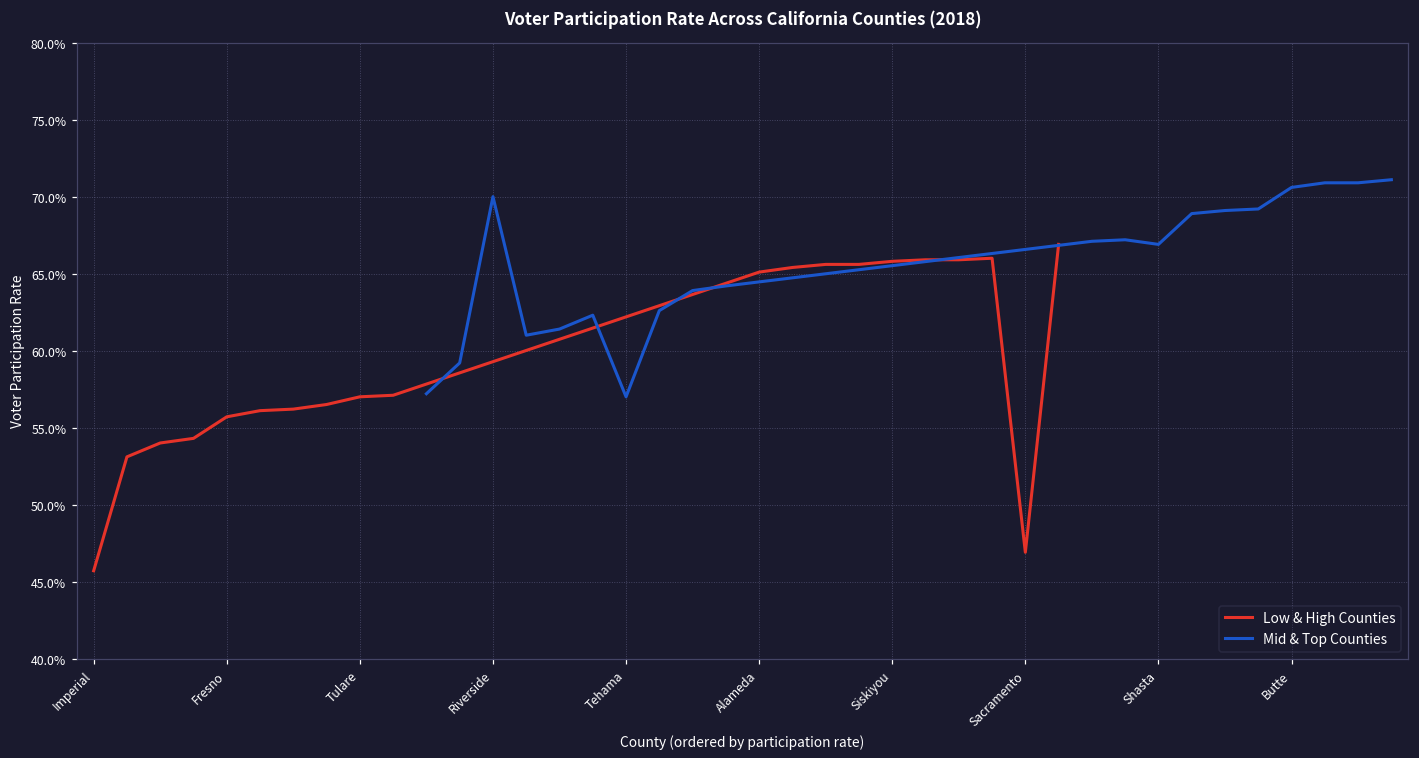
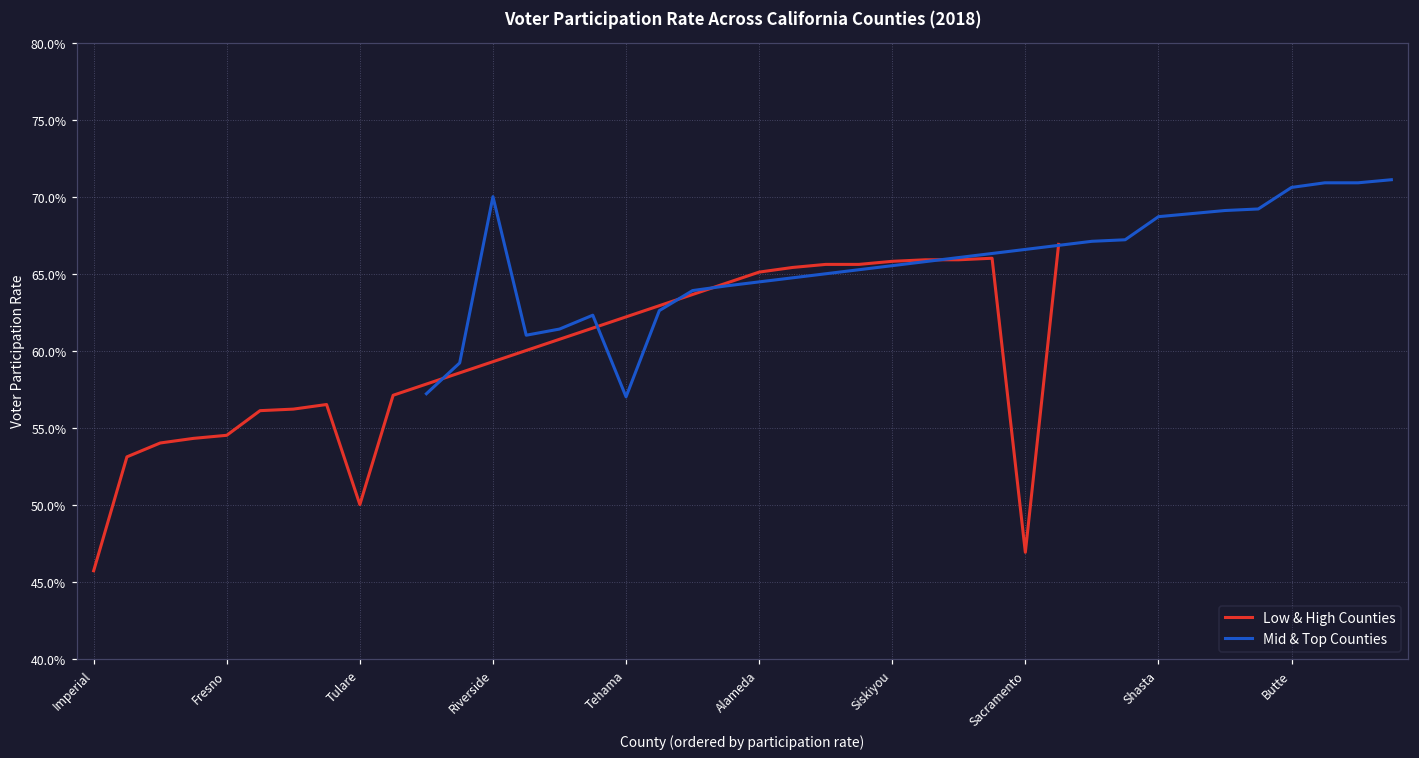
Low & High Counties, Fresno: 55.7% -> 54.5%
Low & High Counties, Tulare: 57.0% -> 50.0%
Mid & Top Counties, Shasta: 66.9% -> 68.7%
